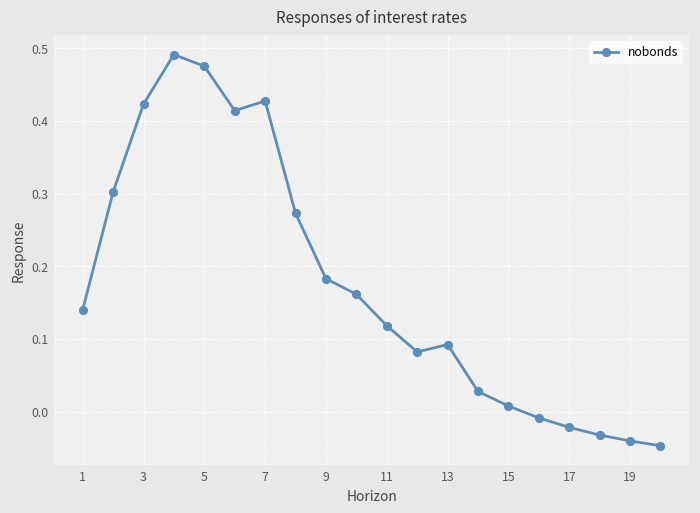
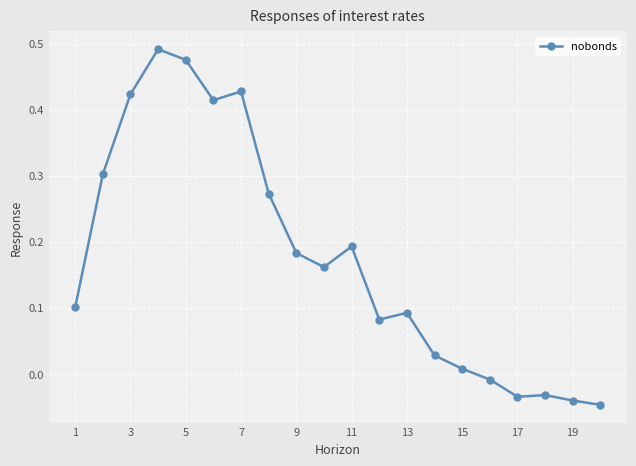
1: 0.14 -> 0.10
11: 0.12 -> 0.19
17: -0.02 -> -0.03
